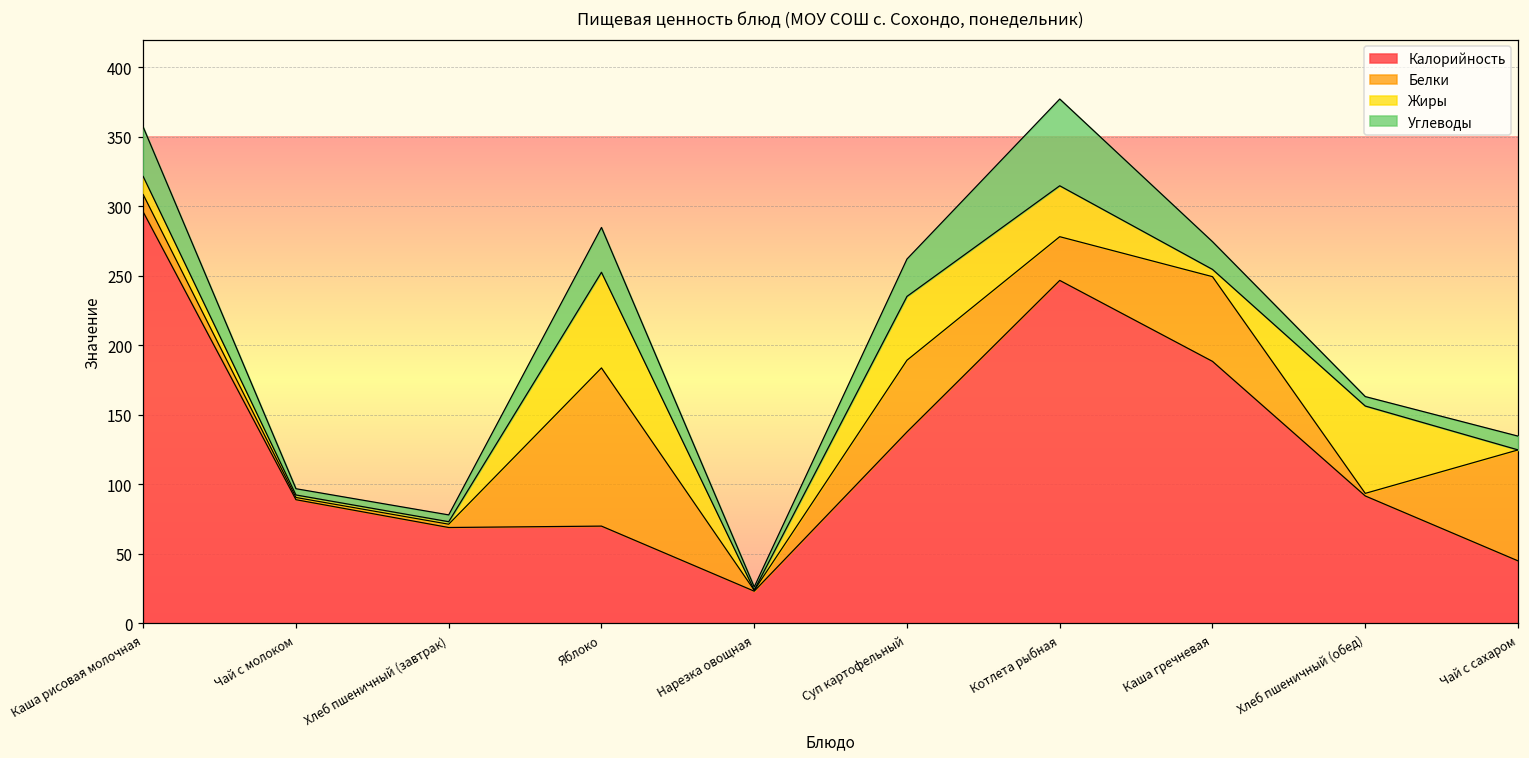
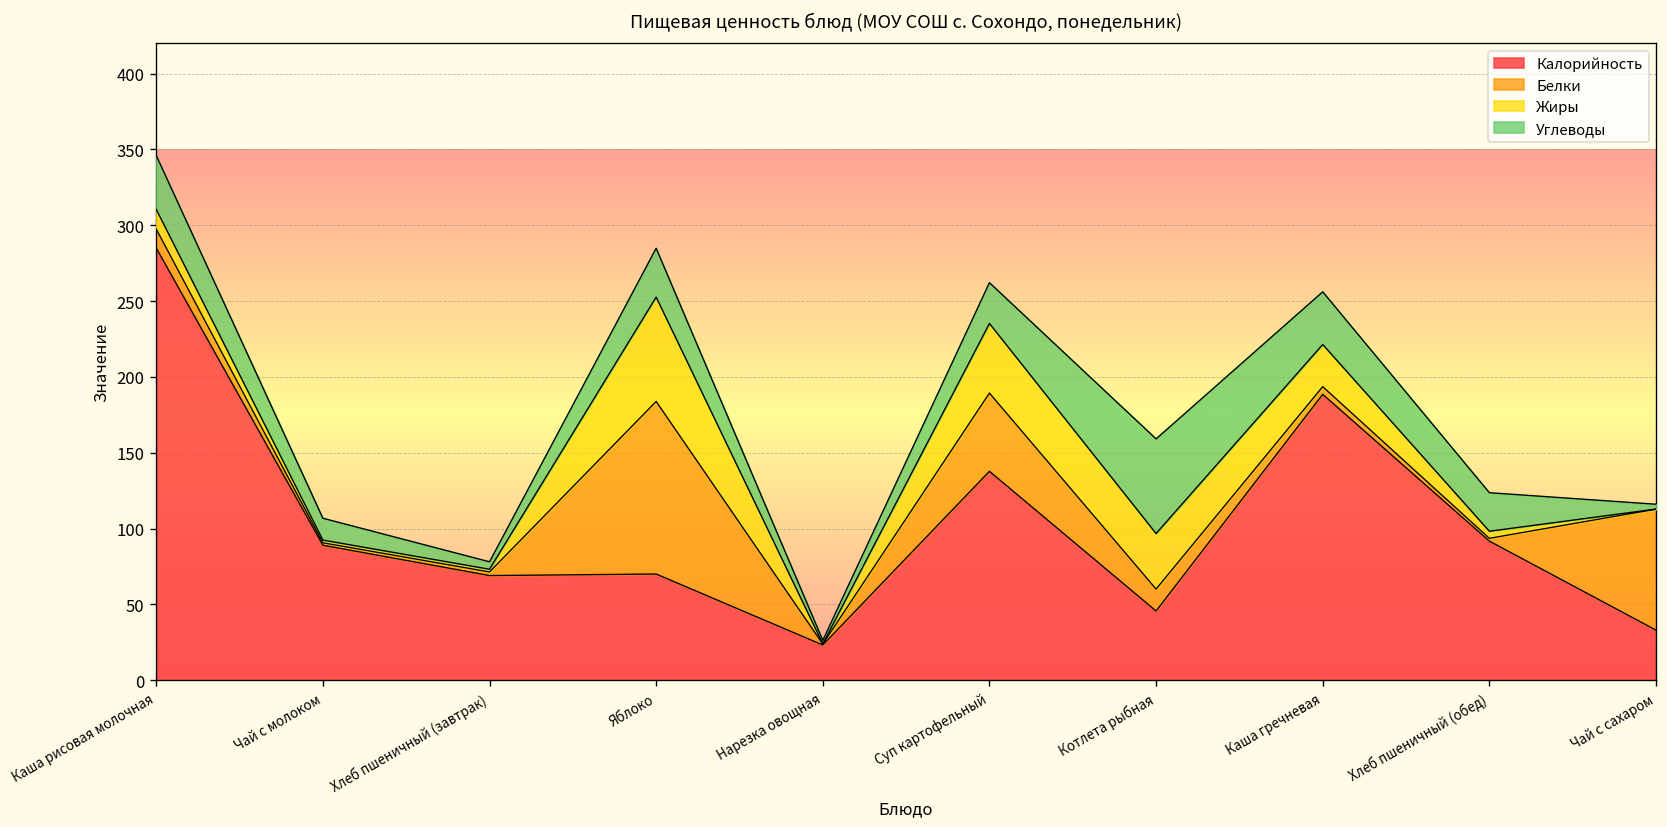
Калорийность, Каша рисовая молочная: 296 -> 285
Углеводы, Чай с молоком: 5 -> 14
Калорийность, Котлета рыбная: 247 -> 46
Белки, Котлета рыбная: 31 -> 14
Белки, Каша гречневая: 61 -> 5
Жиры, Каша гречневая: 5 -> 28
Углеводы, Каша гречневая: 20 -> 35
Жиры, Хлеб пшеничный (обед): 63 -> 5
Углеводы, Хлеб пшеничный (обед): 7 -> 25
Калорийность, Чай с сахаром: 45 -> 33
Углеводы, Чай с сахаром: 10 -> 3
